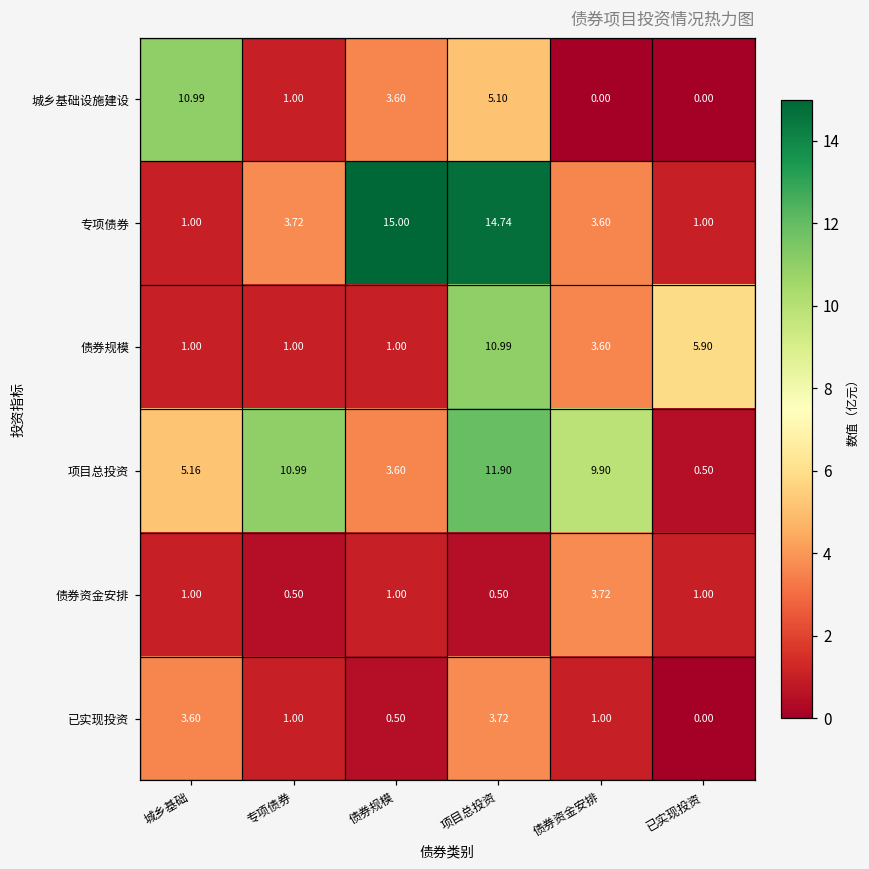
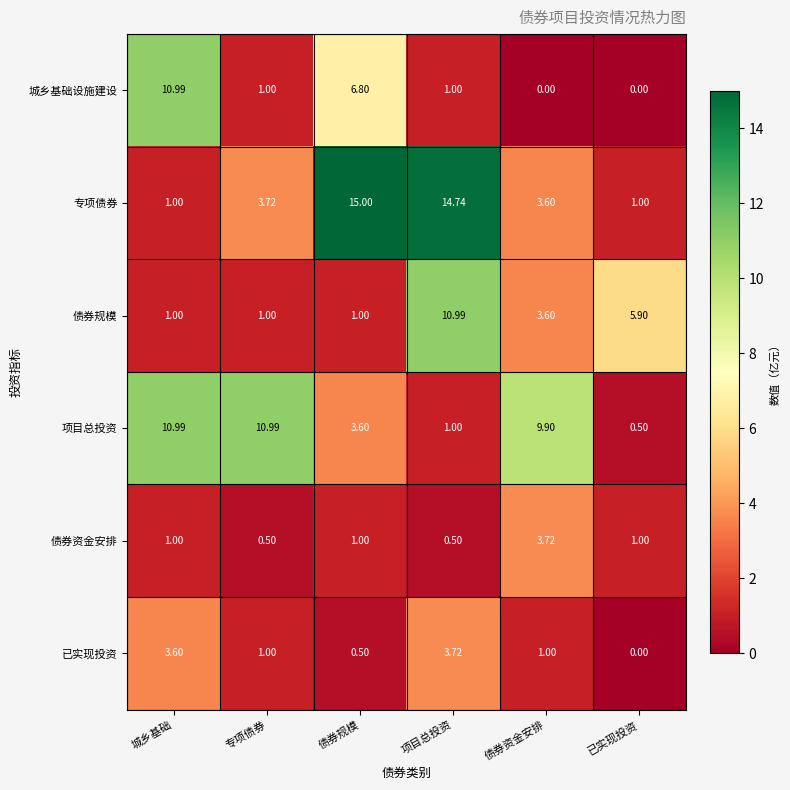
城乡基础设施建设, 债券规模: 3.60 -> 6.80
城乡基础设施建设, 项目总投资: 5.10 -> 1.00
项目总投资, 城乡基础: 5.16 -> 10.99
项目总投资, 项目总投资: 11.90 -> 1.00
